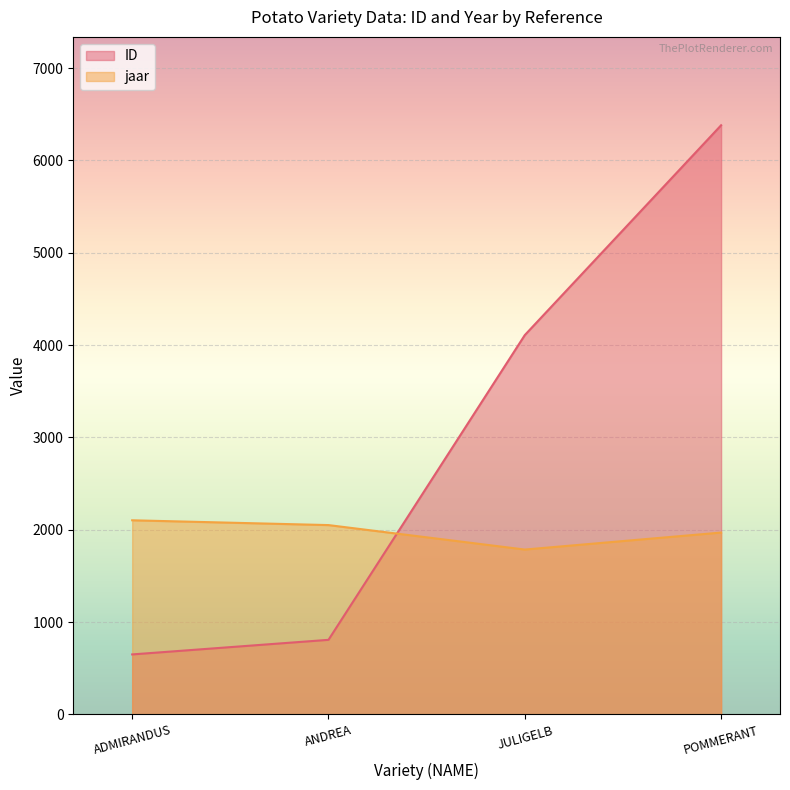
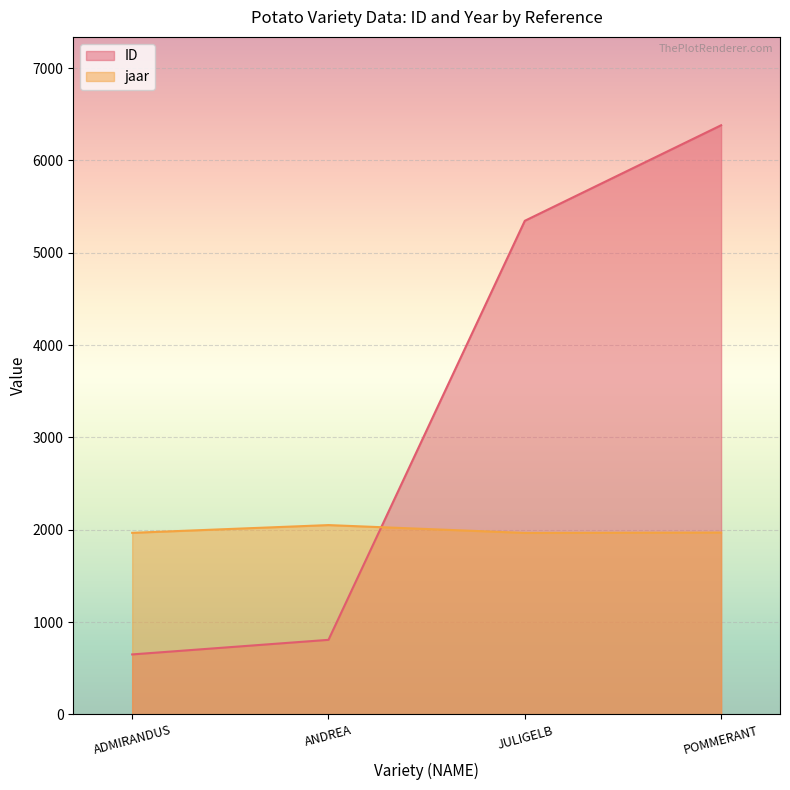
jaar, ADMIRANDUS: 2100 -> 2000
ID, JULIGELB: 4100 -> 5300
jaar, JULIGELB: 1800 -> 2000
